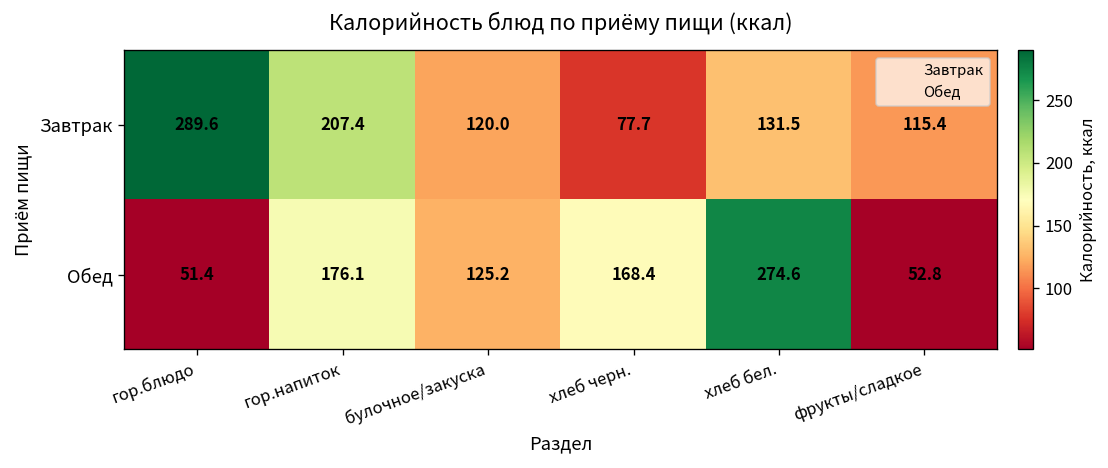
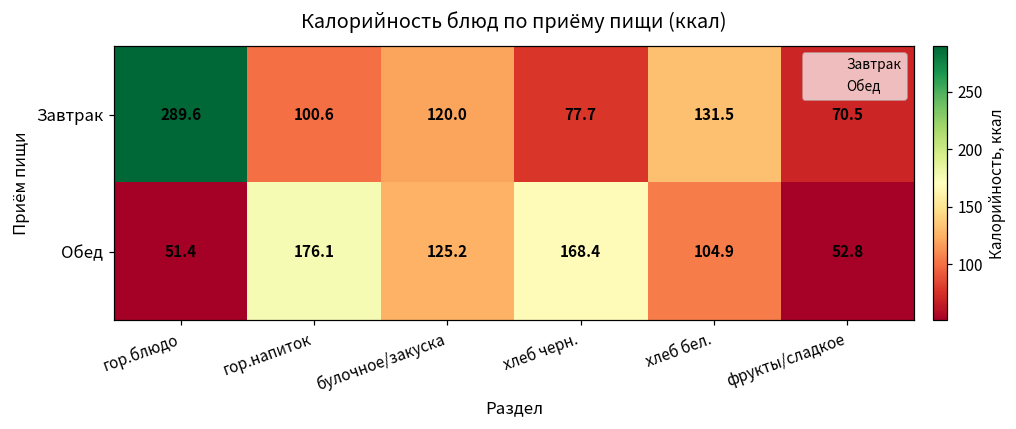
Завтрак, гор.напиток: 207.4 -> 100.6
Завтрак, фрукты/сладкое: 115.4 -> 70.5
Обед, хлеб бел.: 274.6 -> 104.9
